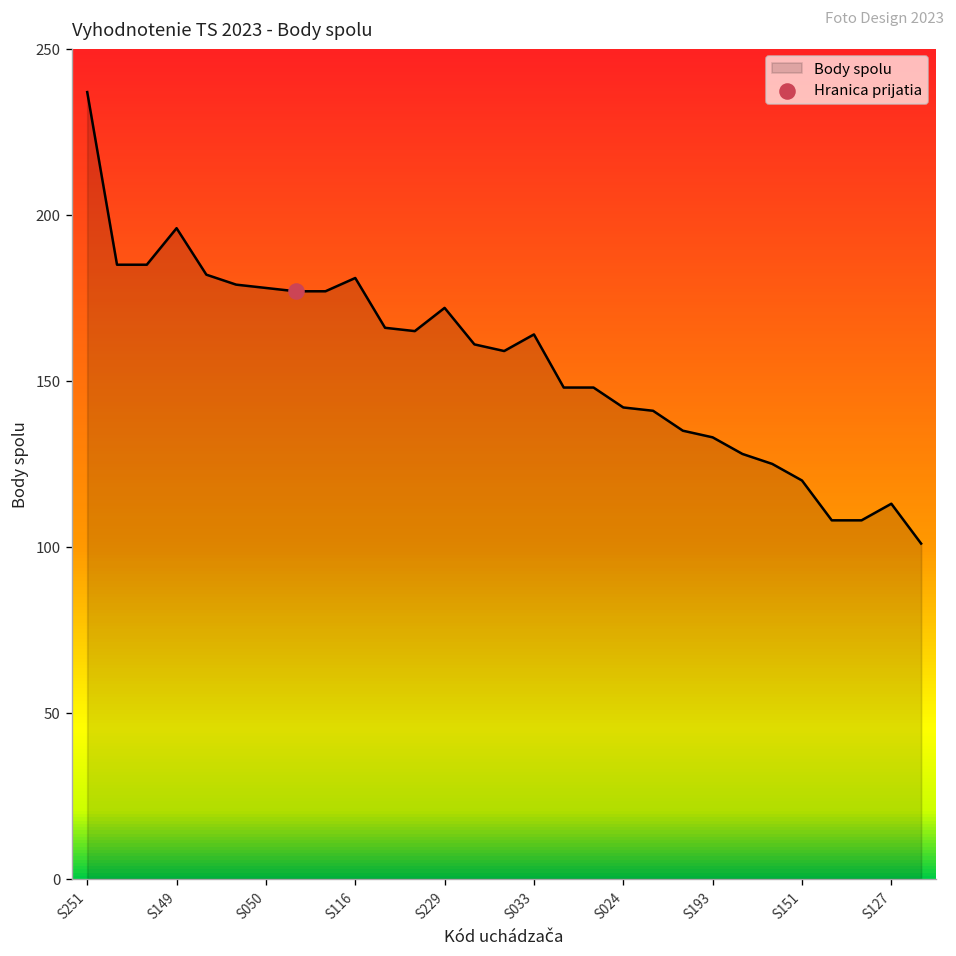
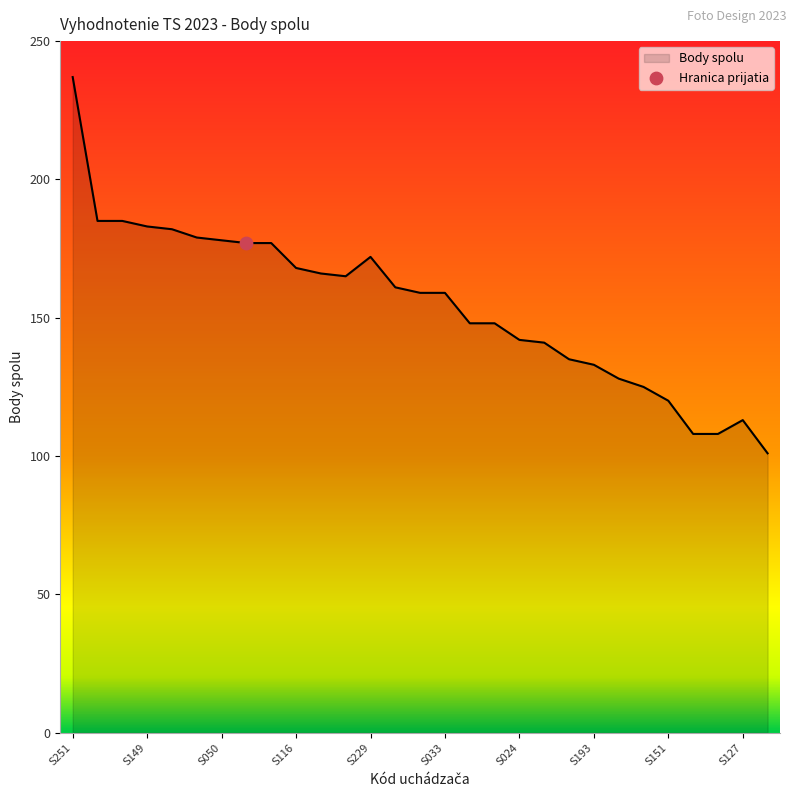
Body spolu, S149: 196 -> 183
Body spolu, S116: 181 -> 168
Body spolu, S033: 164 -> 159
